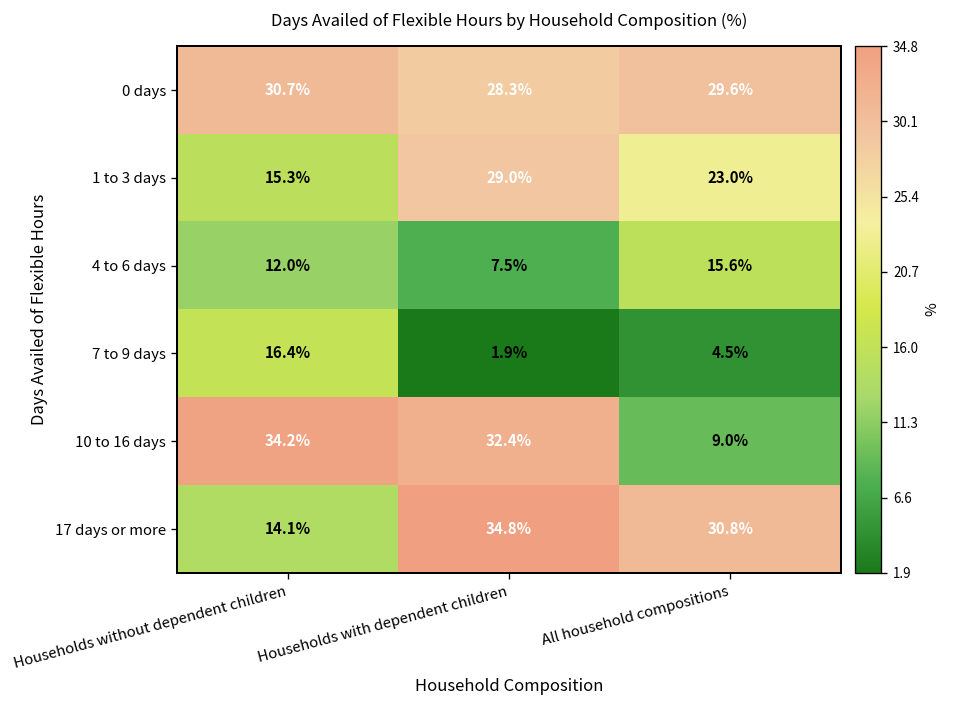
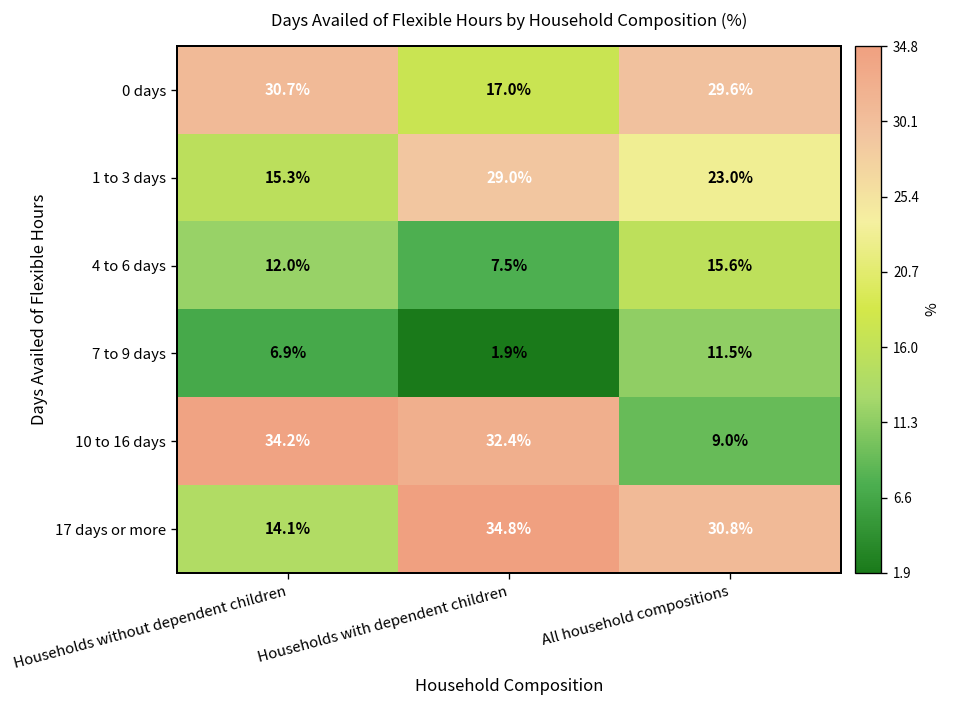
0 days, Households with dependent children: 28.3% -> 17.0%
7 to 9 days, Households without dependent children: 16.4% -> 6.9%
7 to 9 days, All household compositions: 4.5% -> 11.5%
